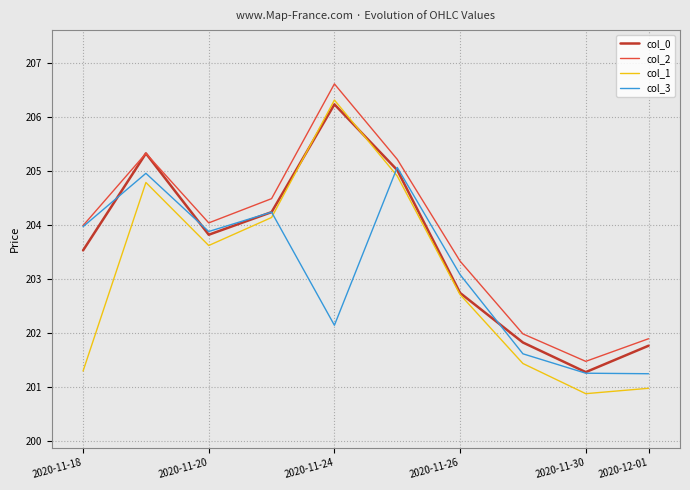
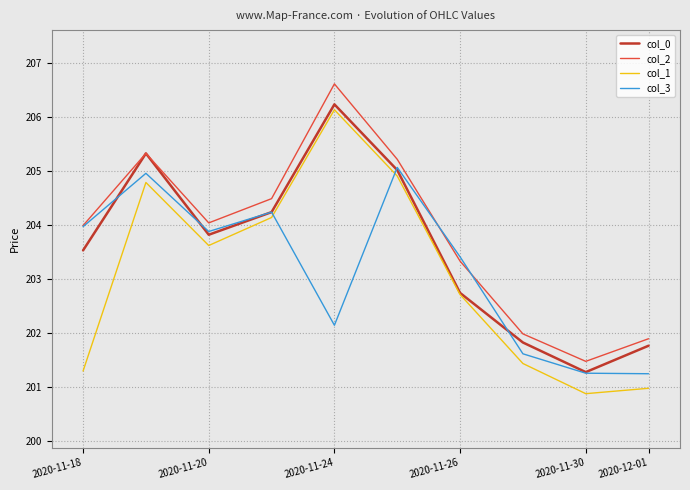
col_1, 2020-11-24: 206.3 -> 206.1
col_3, 2020-11-26: 203.1 -> 203.4
